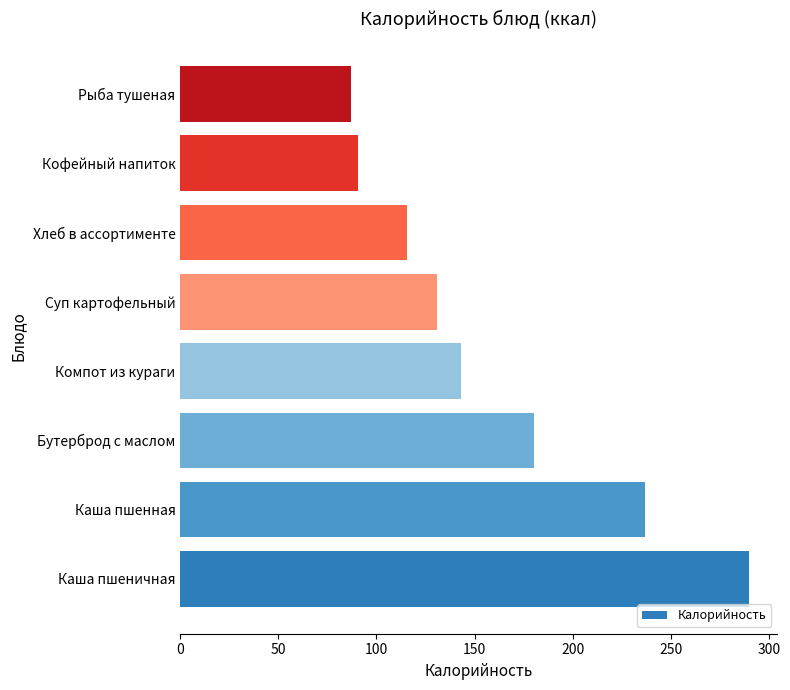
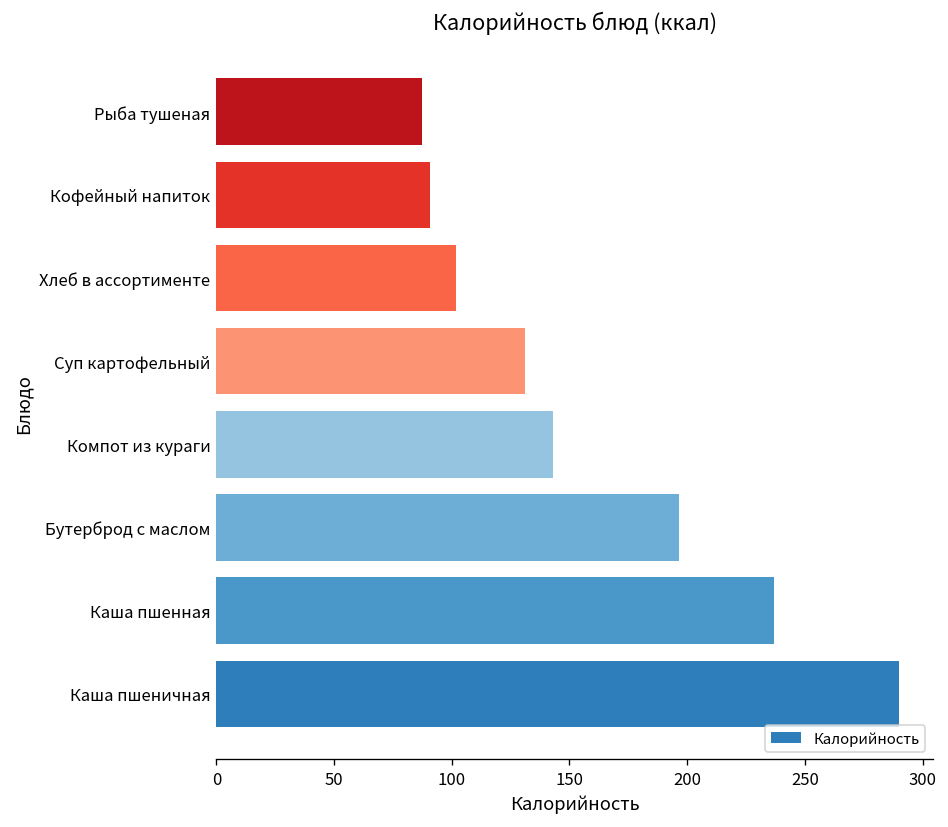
Хлеб в ассортименте: 116 -> 102
Бутерброд с маслом: 181 -> 196
